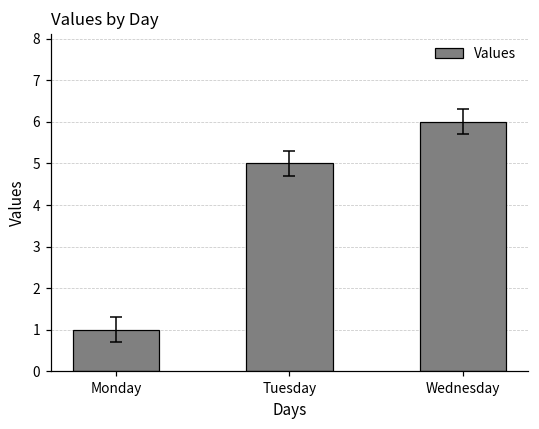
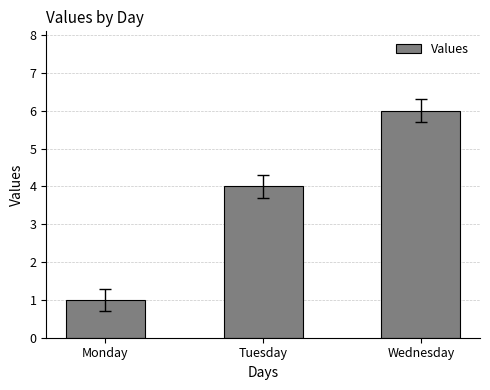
Values, Tuesday: 5 -> 4
